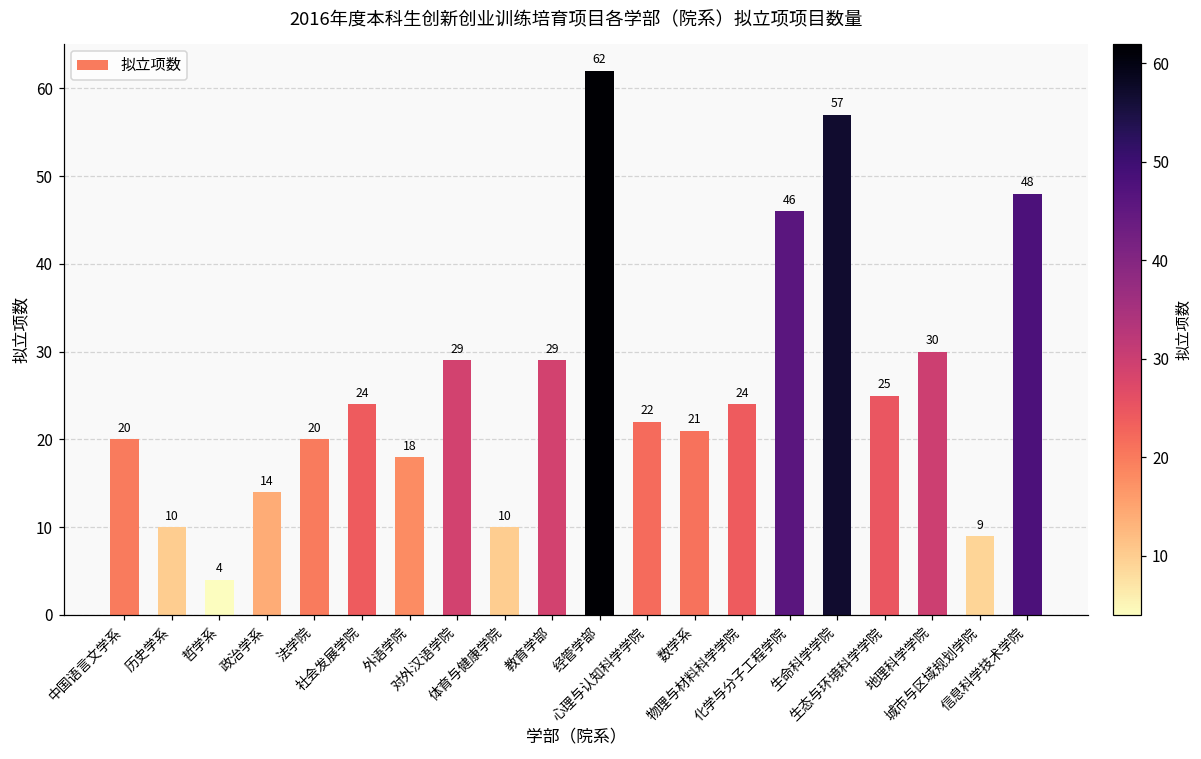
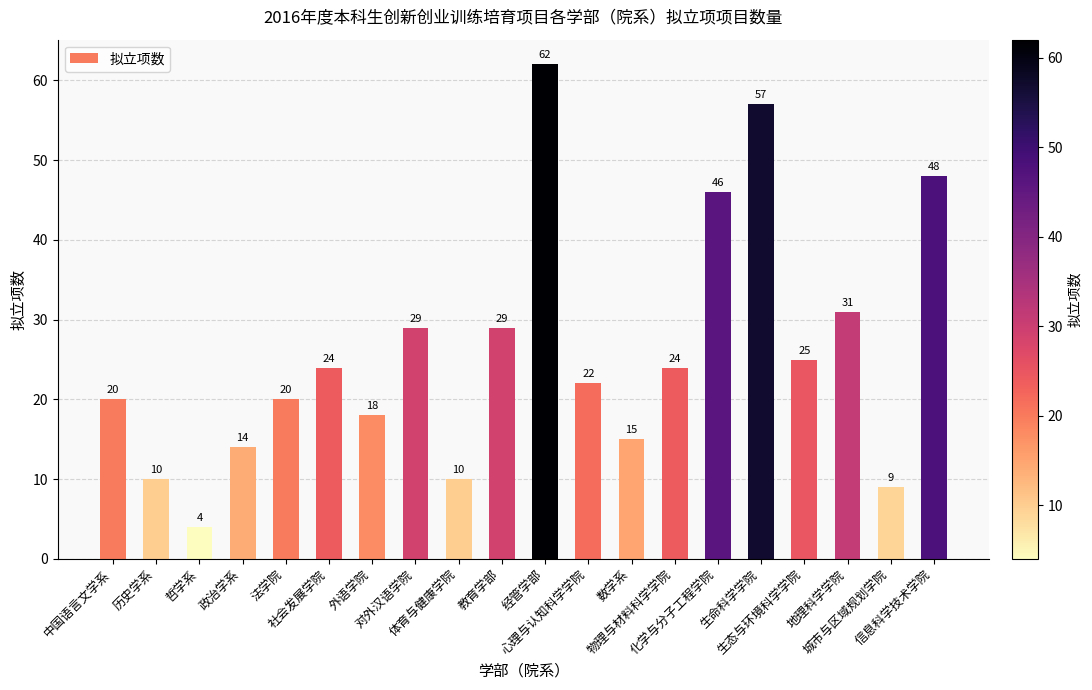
数学系: 21 -> 15
地理科学学院: 30 -> 31
